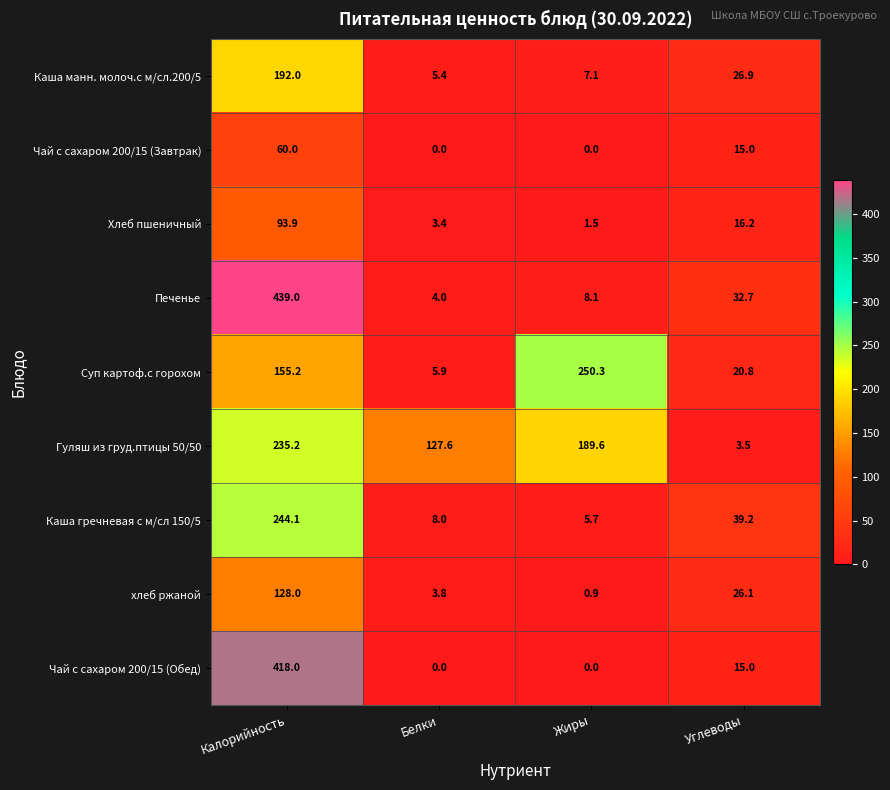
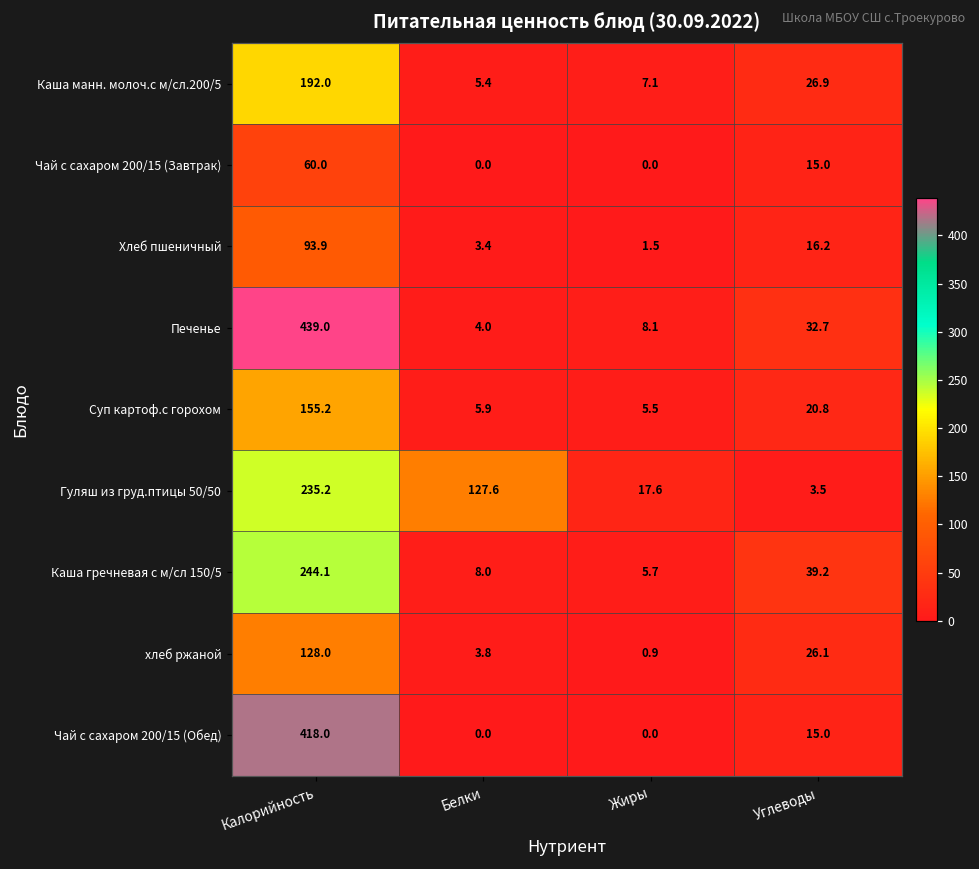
Суп картоф.с горохом, Жиры: 250.3 -> 5.5
Гуляш из груд.птицы 50/50, Жиры: 189.6 -> 17.6
